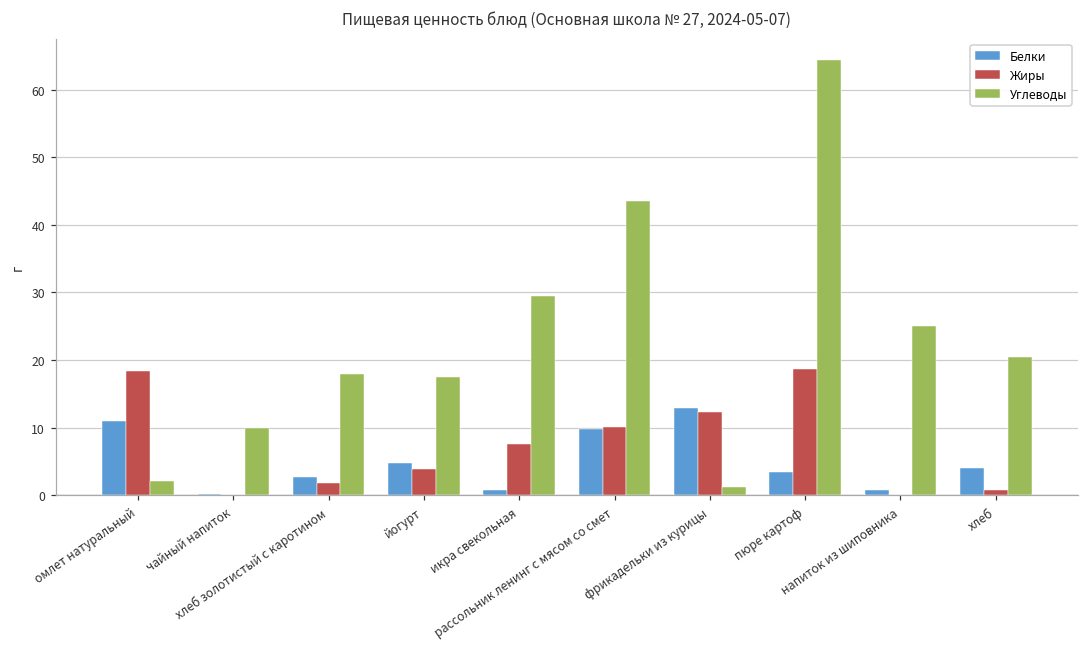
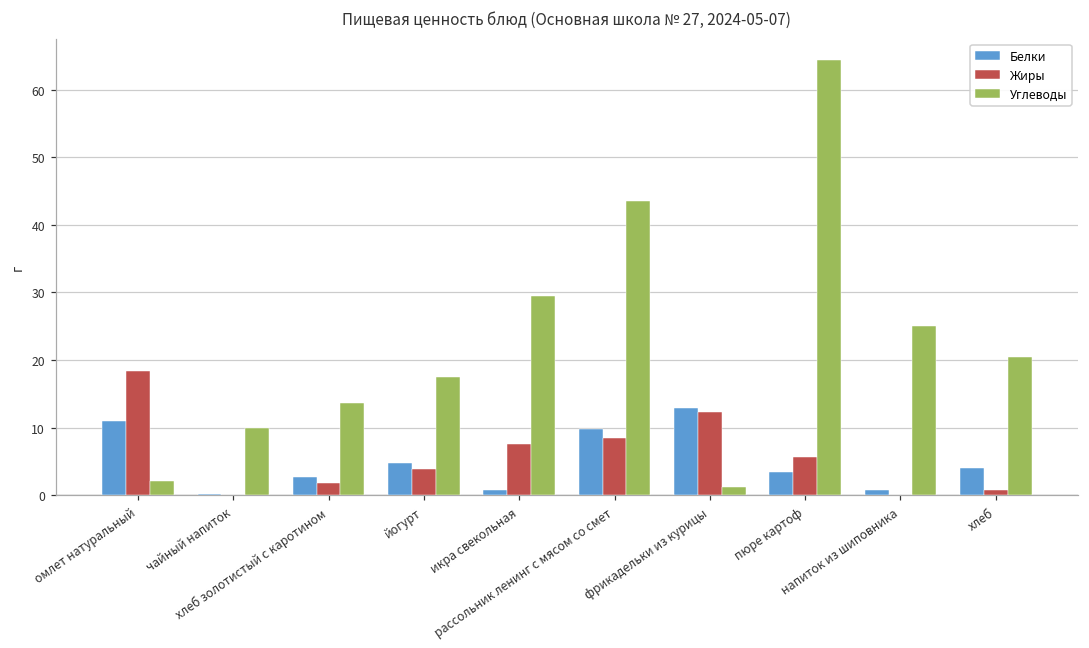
Углеводы, хлеб золотистый с каротином: 18 -> 14
Жиры, рассольник ленинг с мясом со смет: 10 -> 9
Жиры, пюре картоф: 19 -> 6
